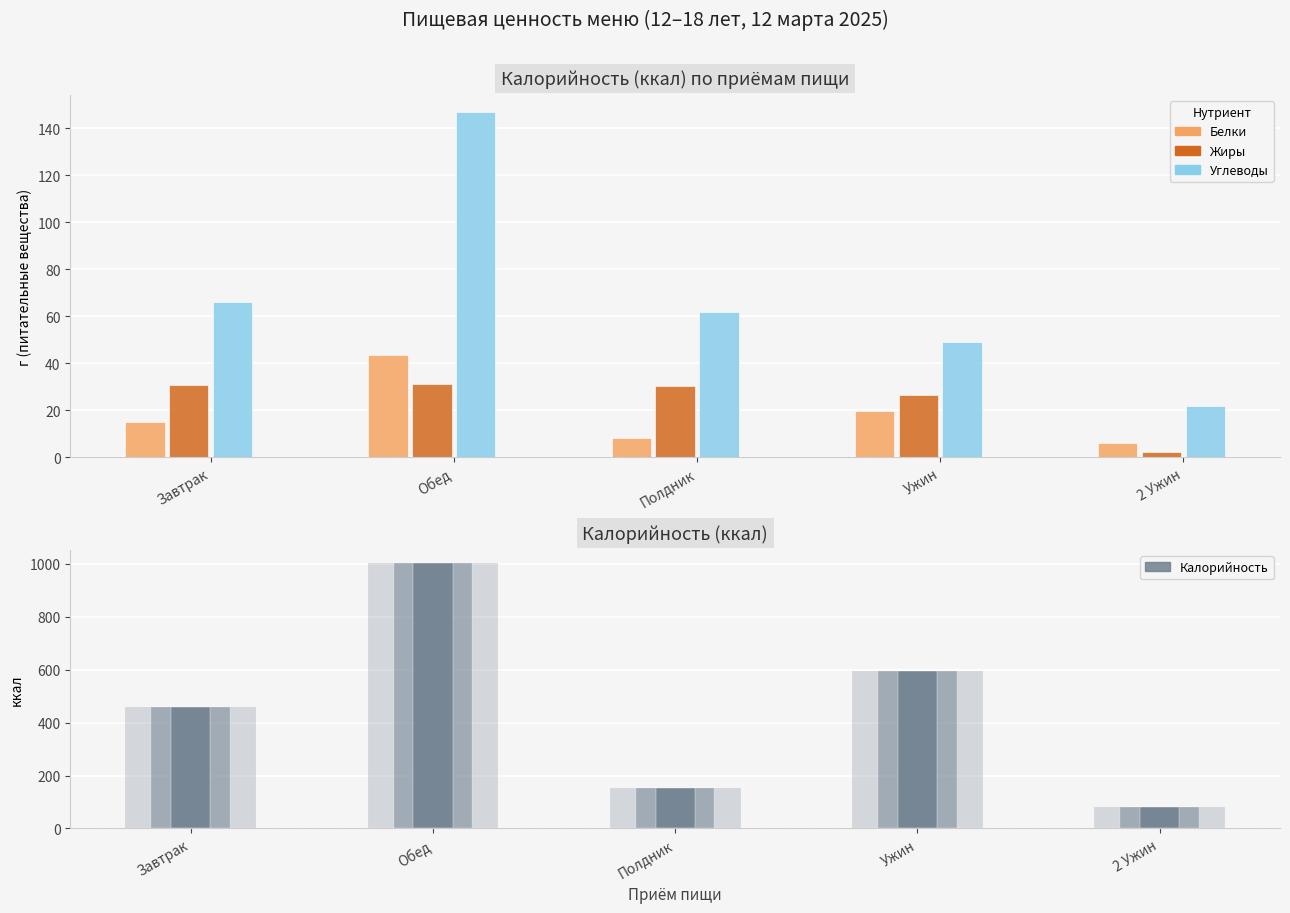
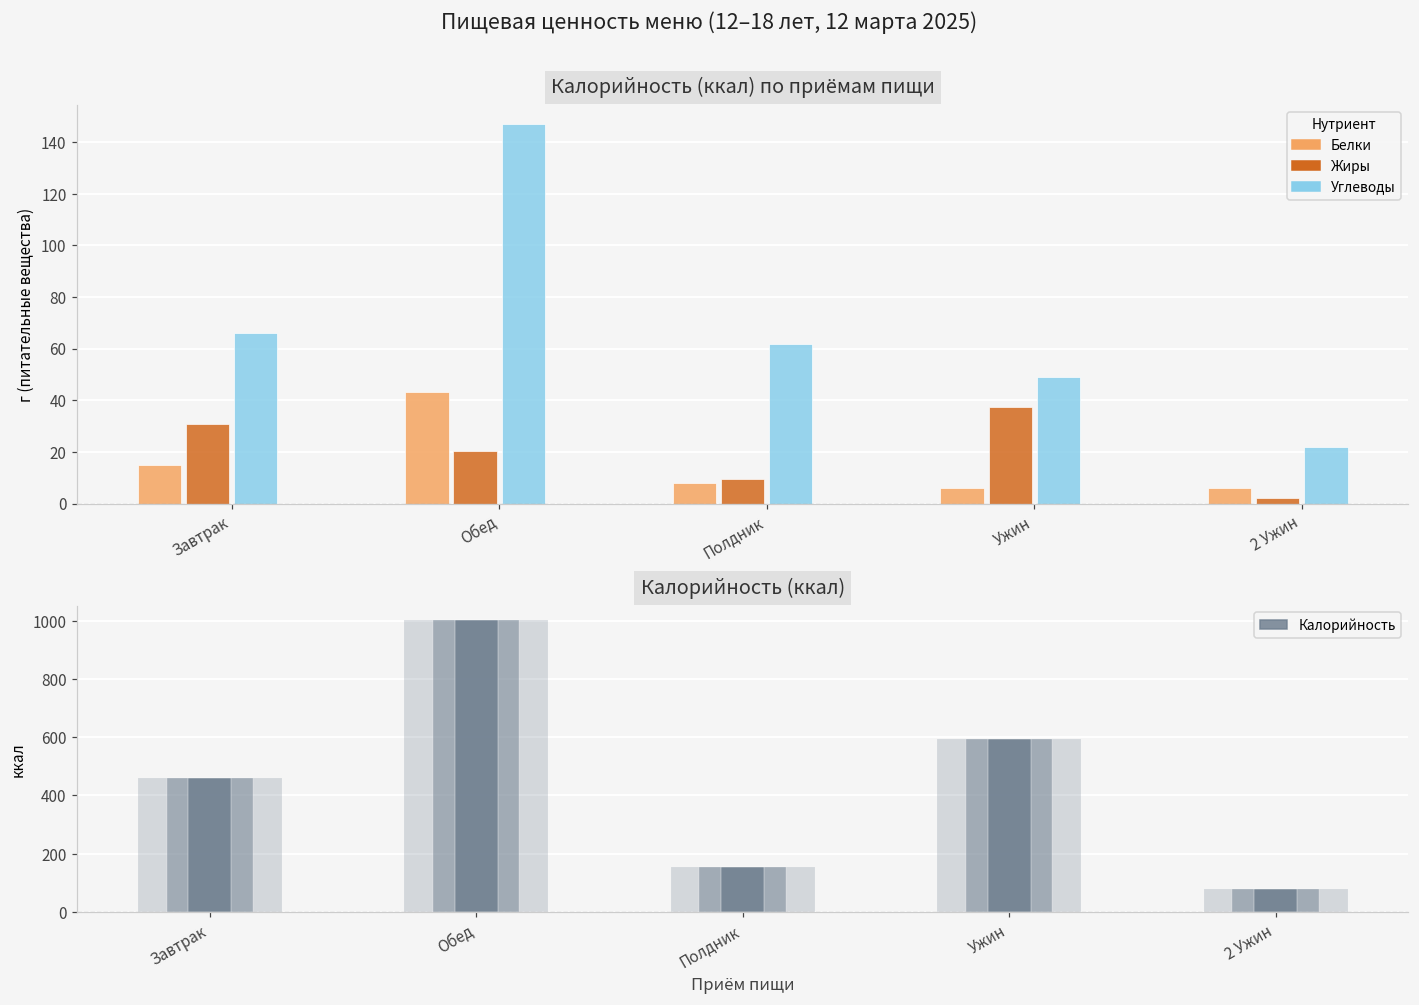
Калорийность (ккал) по приёмам пищи, Жиры, Обед: 31 -> 20
Калорийность (ккал) по приёмам пищи, Жиры, Полдник: 30 -> 9
Калорийность (ккал) по приёмам пищи, Белки, Ужин: 20 -> 6
Калорийность (ккал) по приёмам пищи, Жиры, Ужин: 27 -> 37
